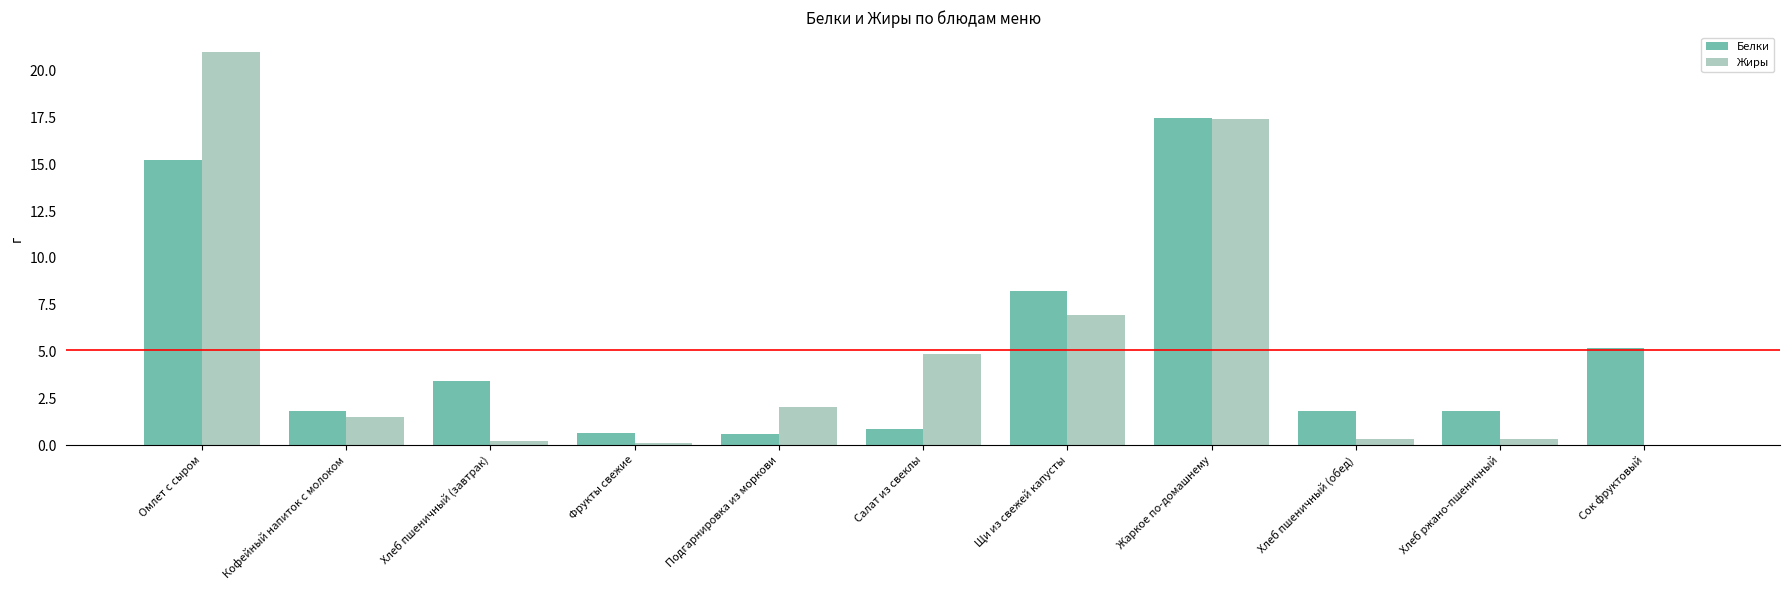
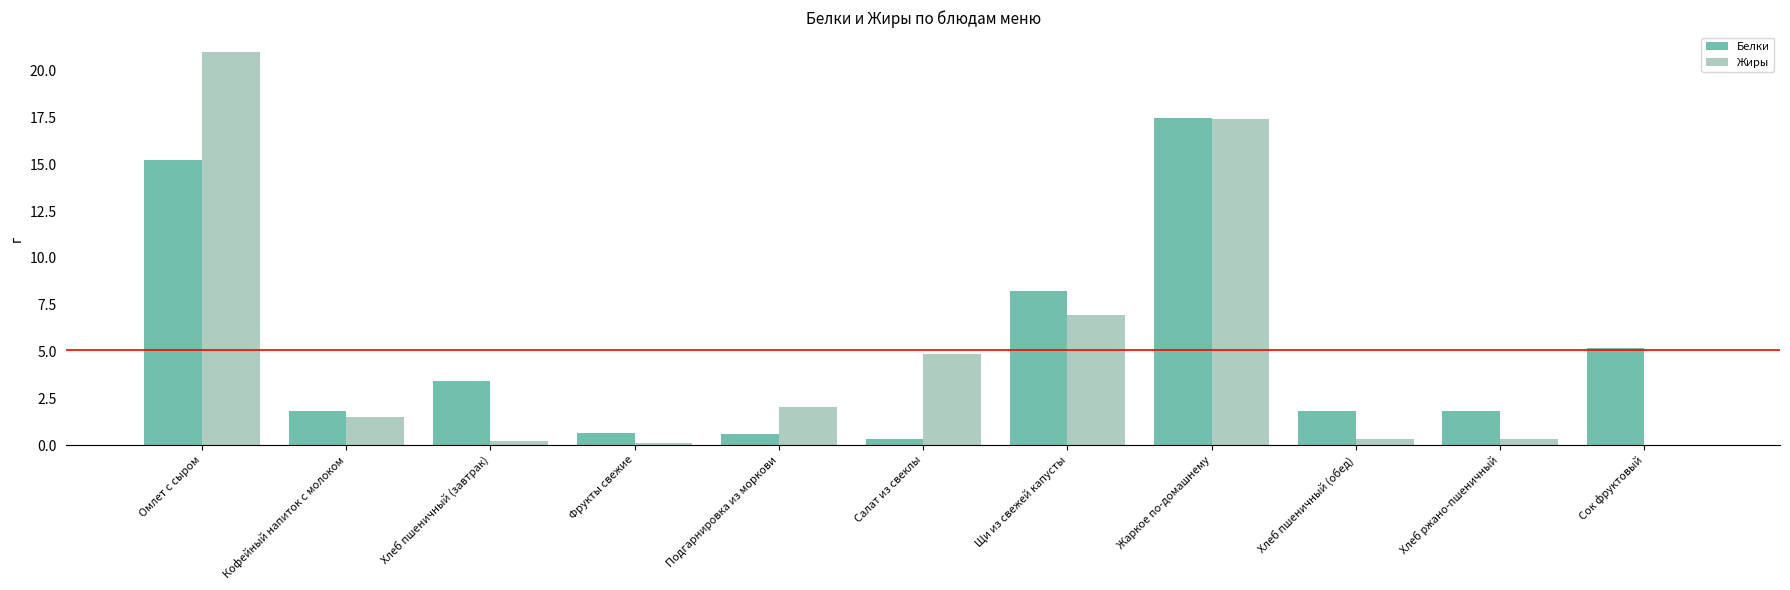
Белки, Салат из свеклы: 0.9 -> 0.3
